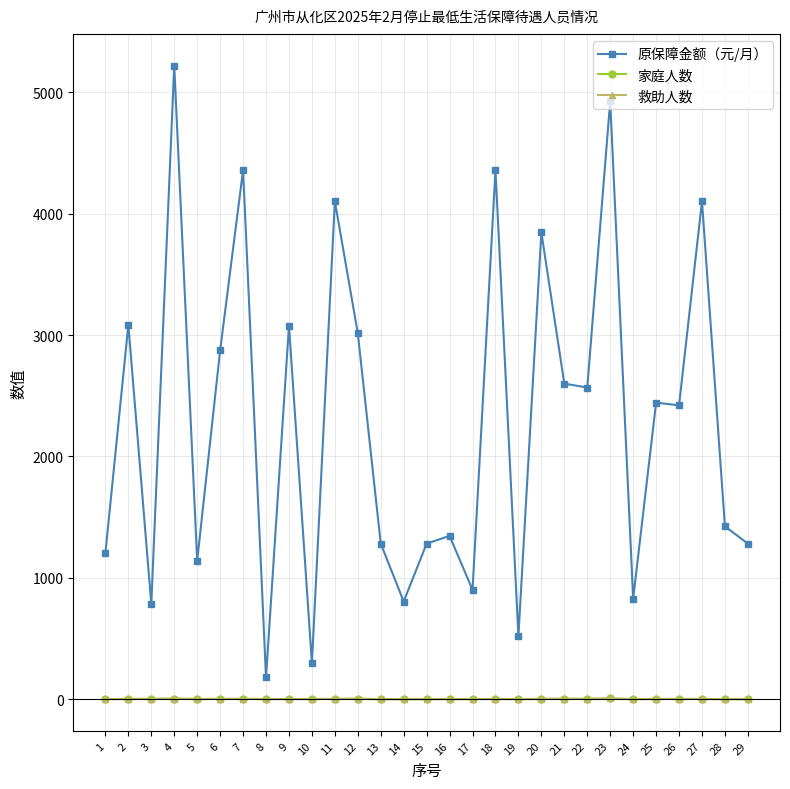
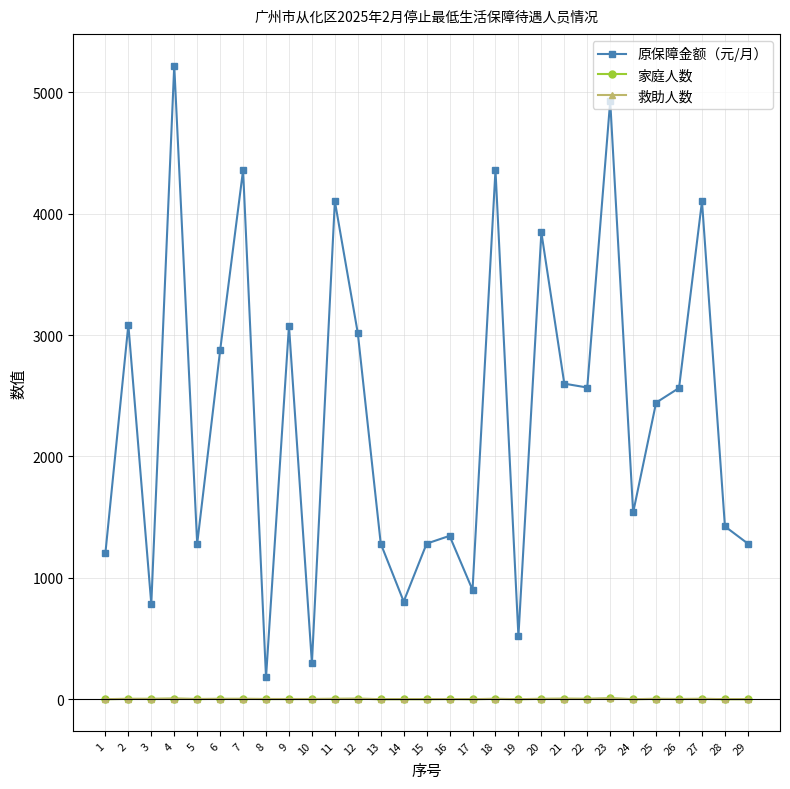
原保障金额（元/月）, 5: 1140 -> 1280
原保障金额（元/月）, 24: 830 -> 1540
原保障金额（元/月）, 26: 2420 -> 2560
